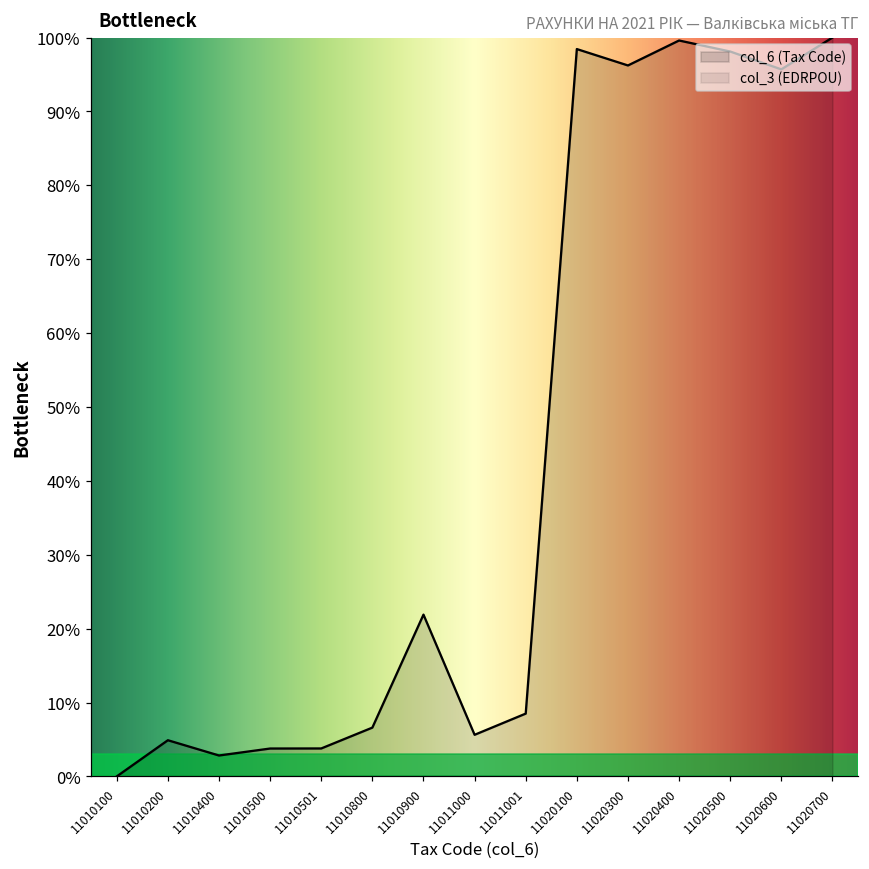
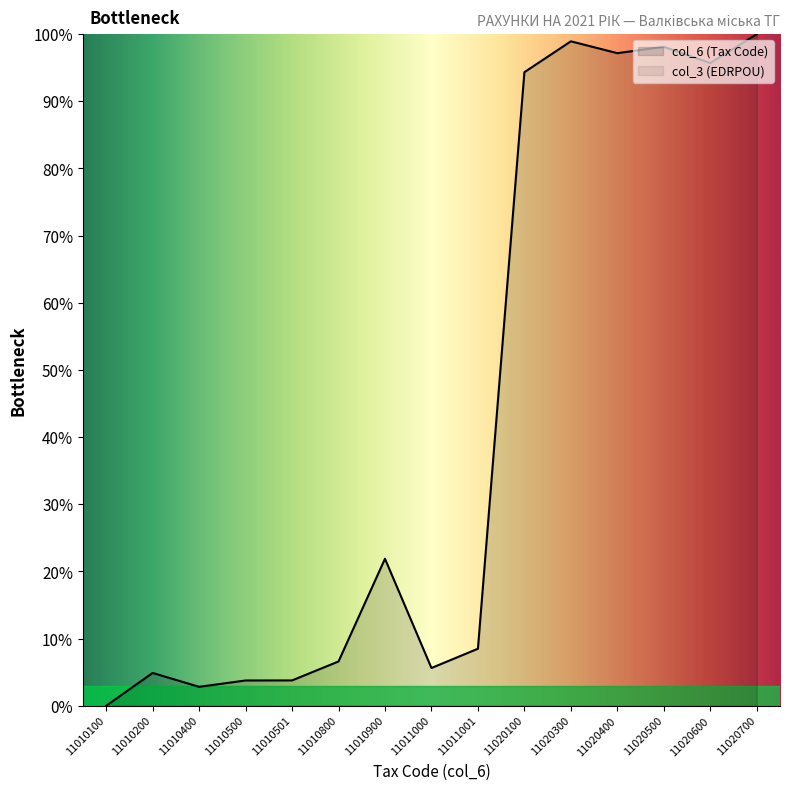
11020100: 98% -> 94%
11020300: 96% -> 99%
11020400: 100% -> 97%
